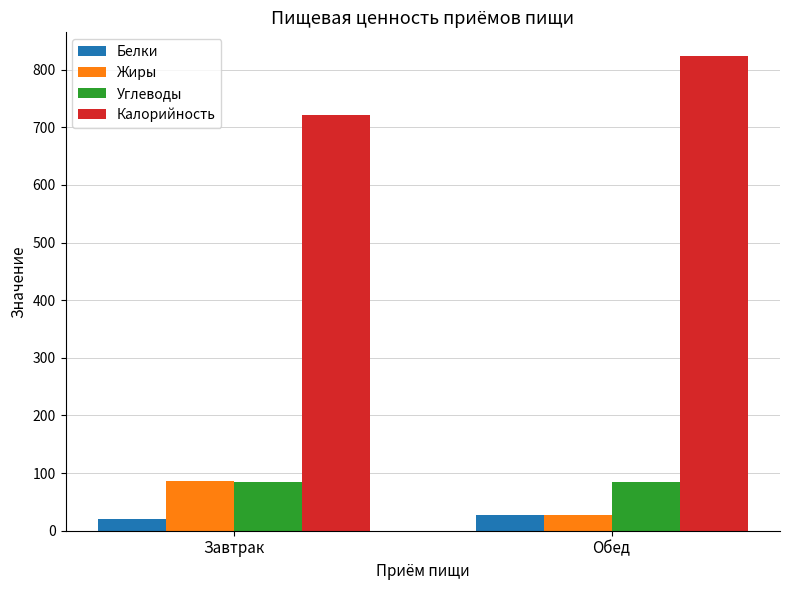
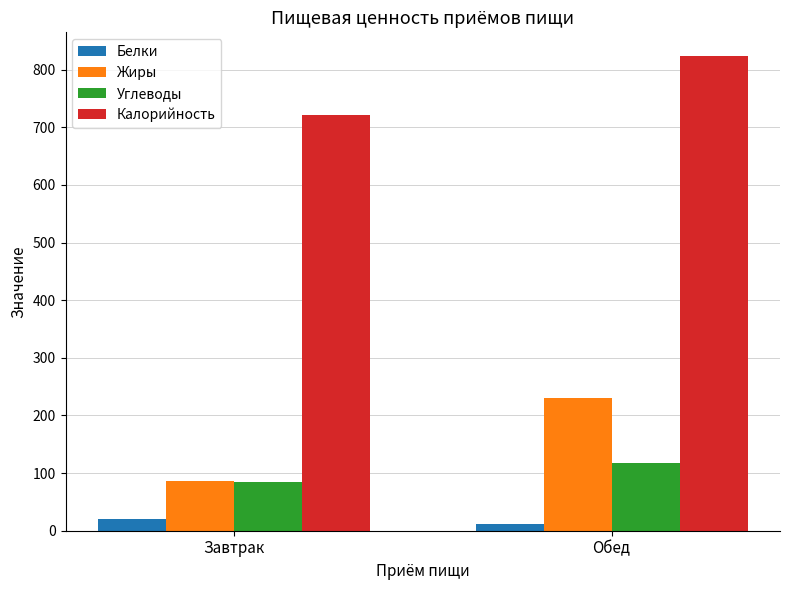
Белки, Обед: 30 -> 10
Жиры, Обед: 30 -> 230
Углеводы, Обед: 90 -> 120
